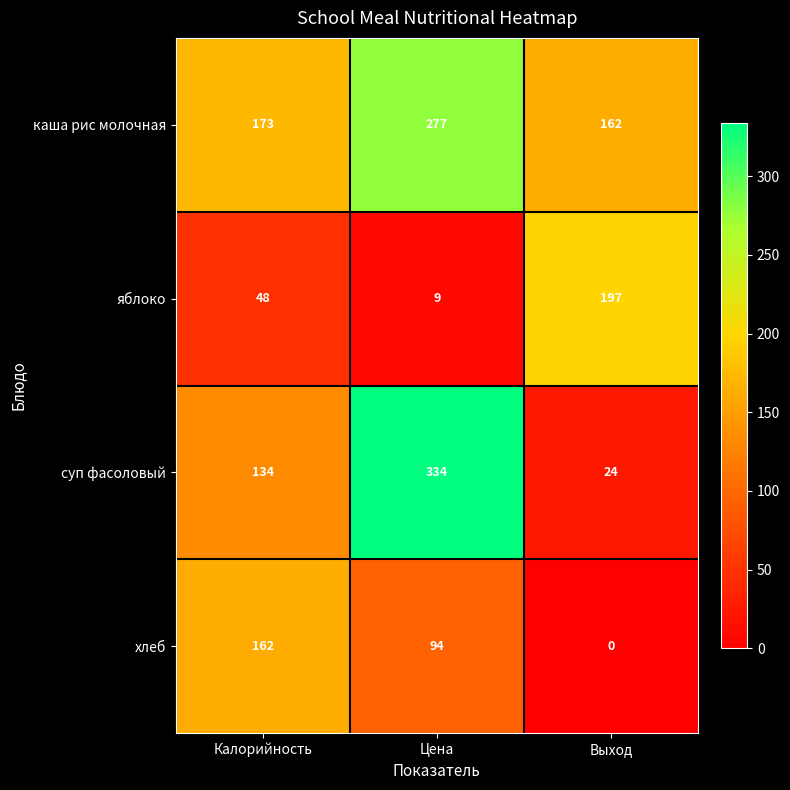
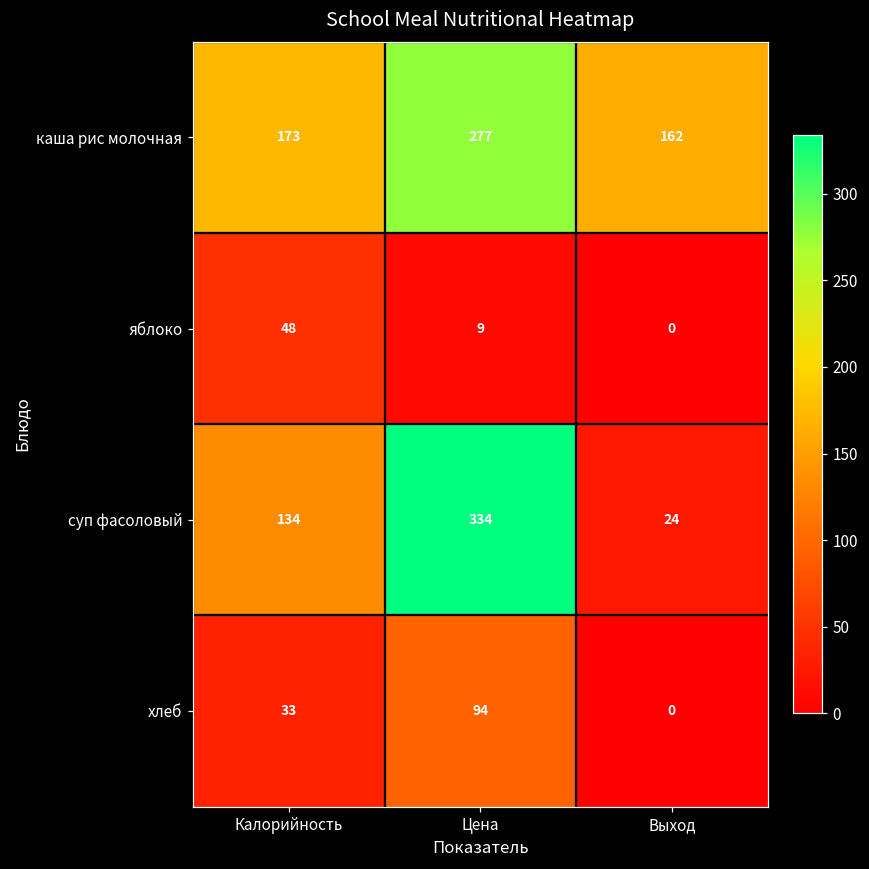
яблоко, Выход: 197 -> 0
хлеб, Калорийность: 162 -> 33
